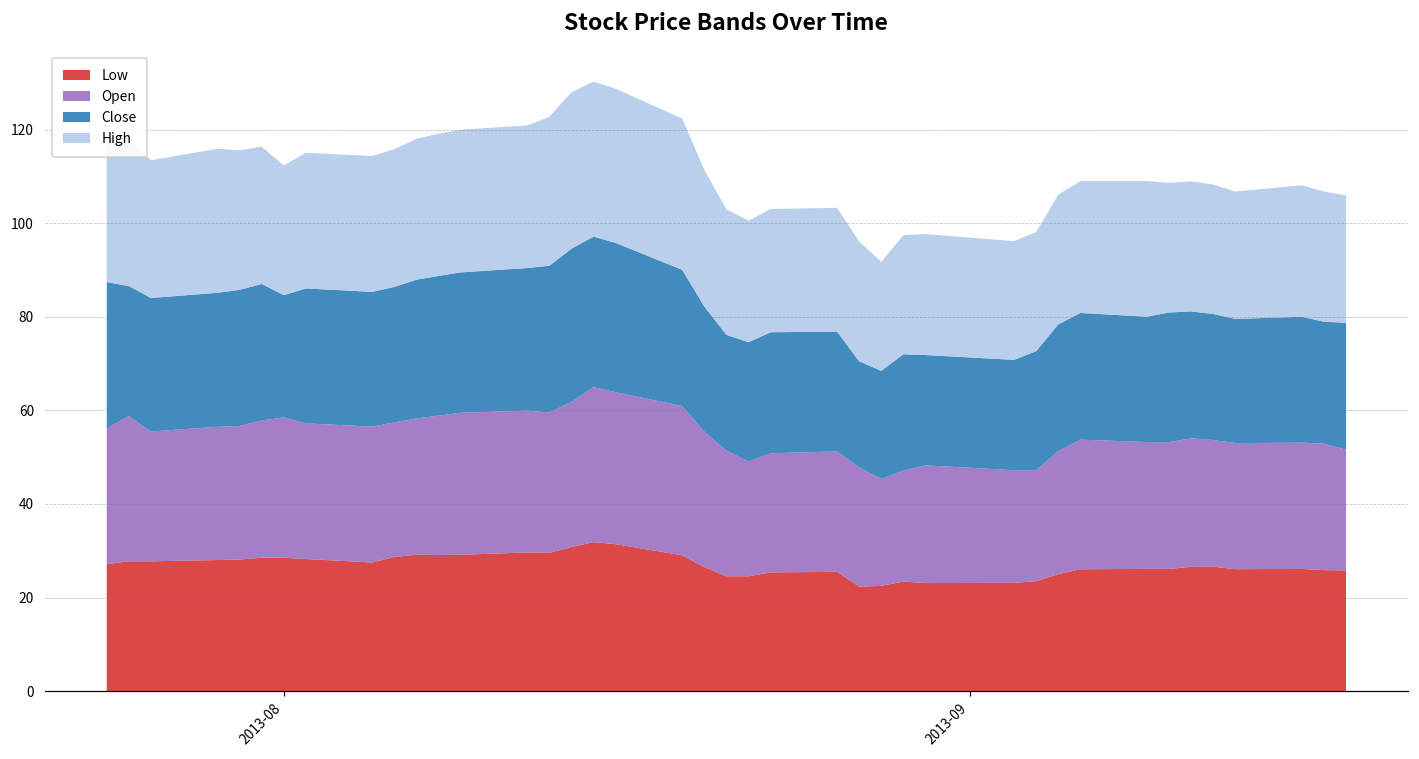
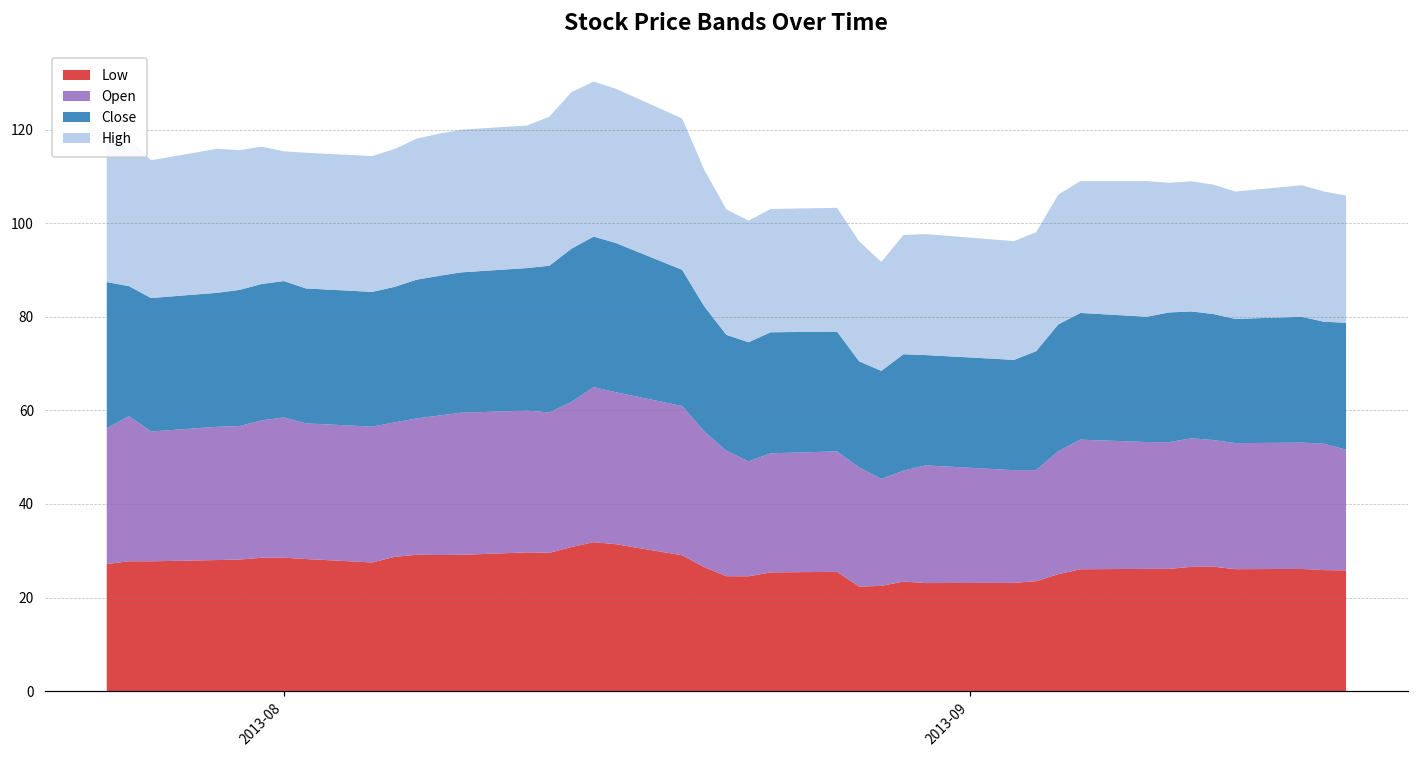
Close, 2013-08: 26 -> 29
